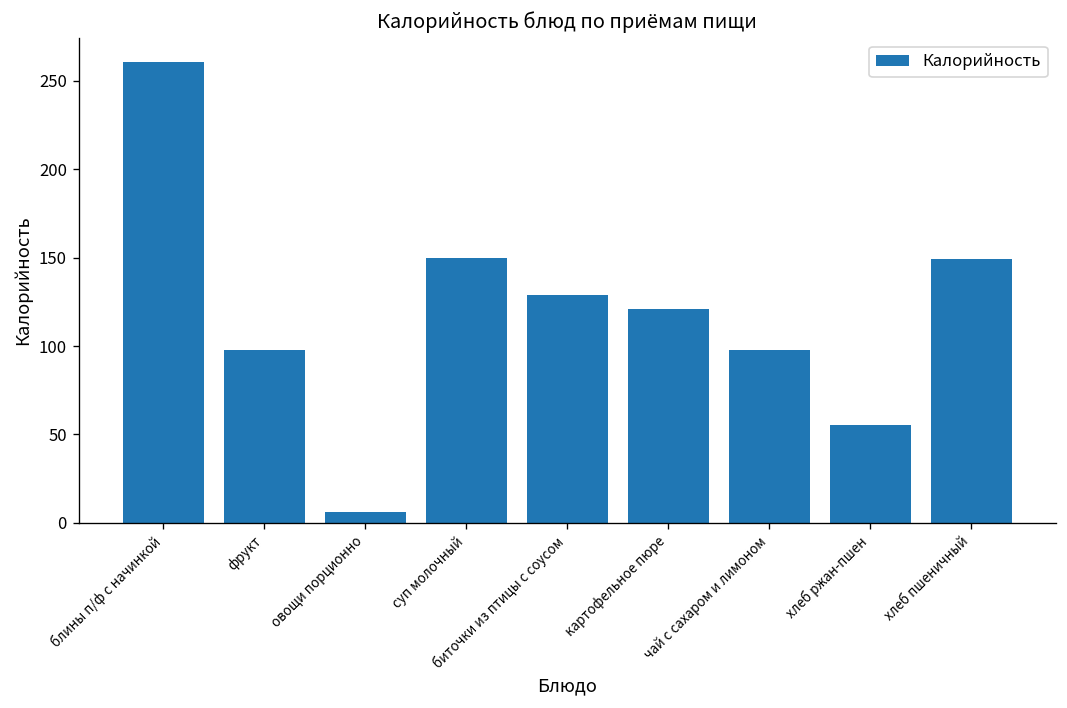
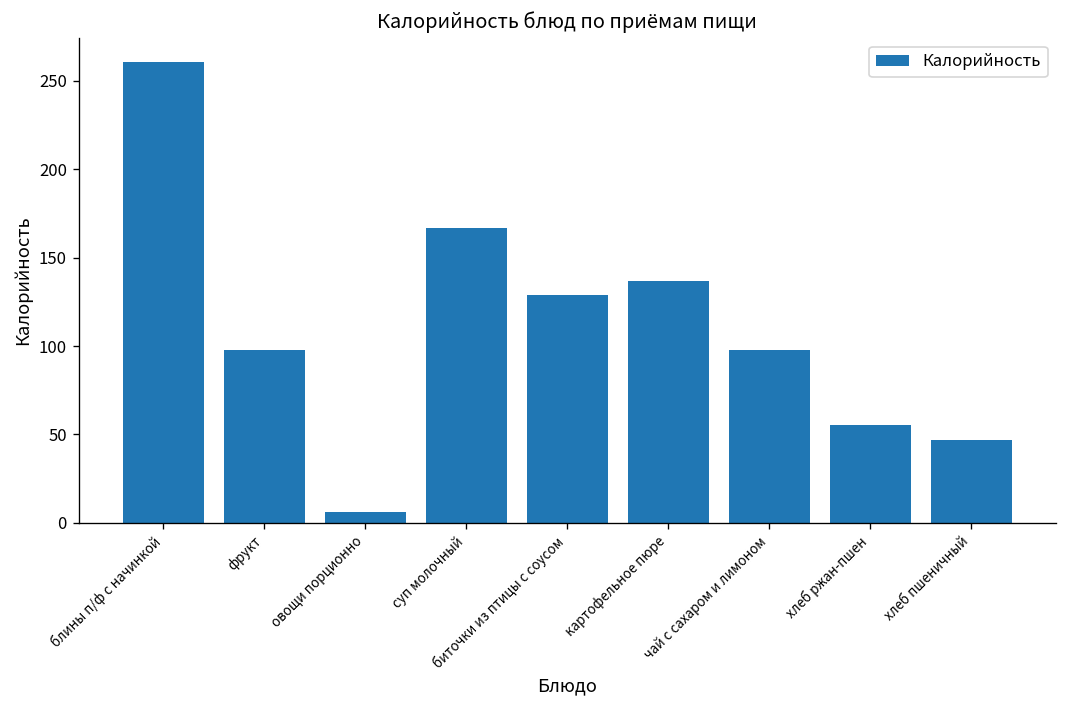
суп молочный: 150 -> 167
картофельное пюре: 121 -> 137
хлеб пшеничный: 149 -> 47
